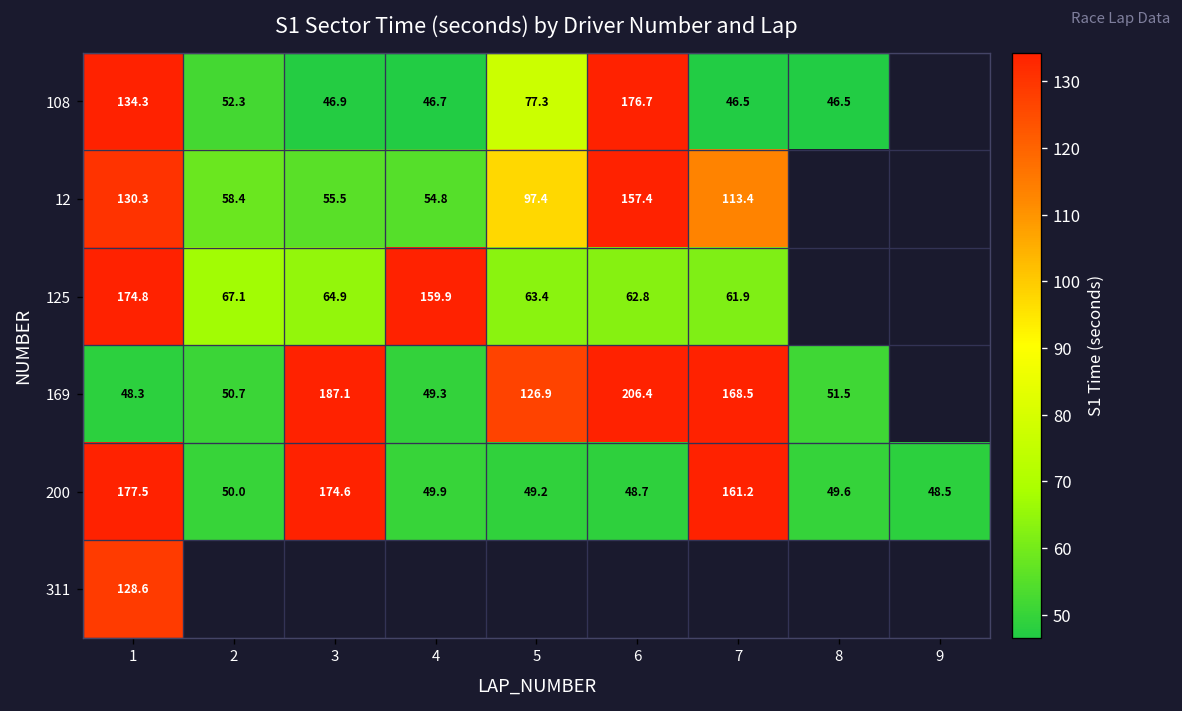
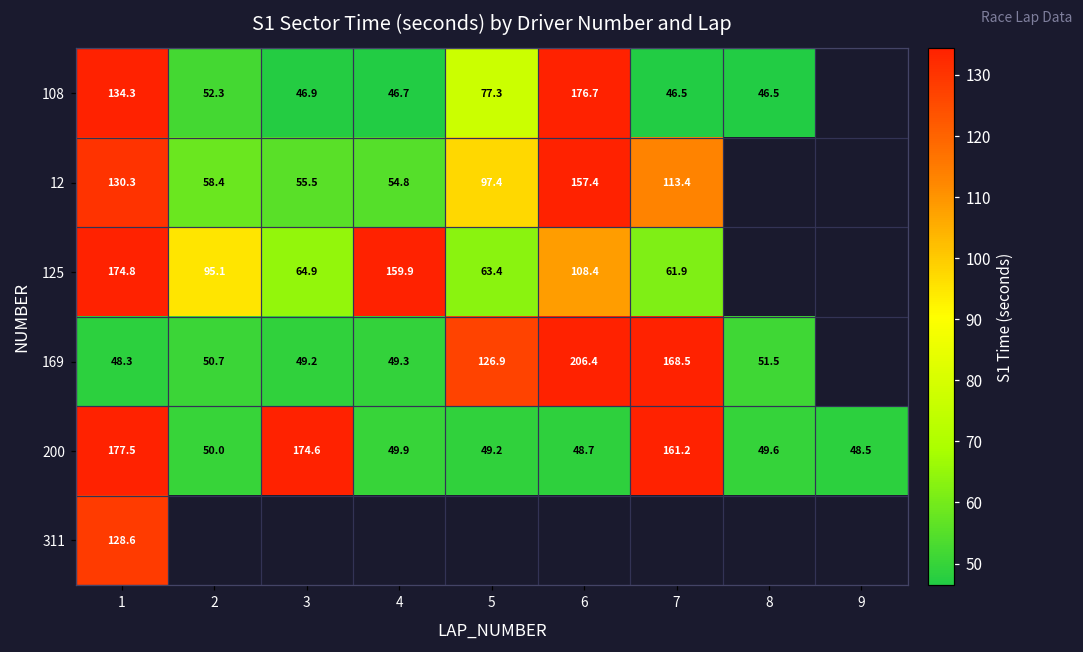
125, 2: 67.1 -> 95.1
125, 6: 62.8 -> 108.4
169, 3: 187.1 -> 49.2
